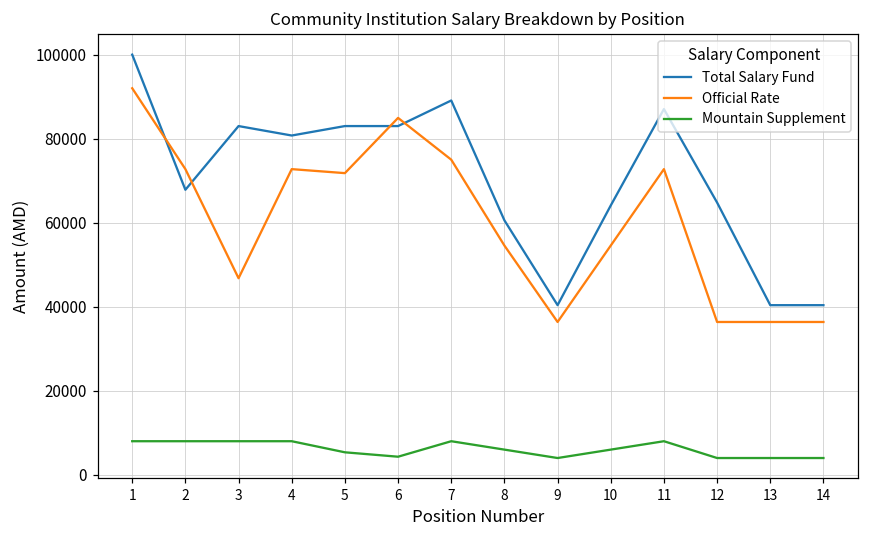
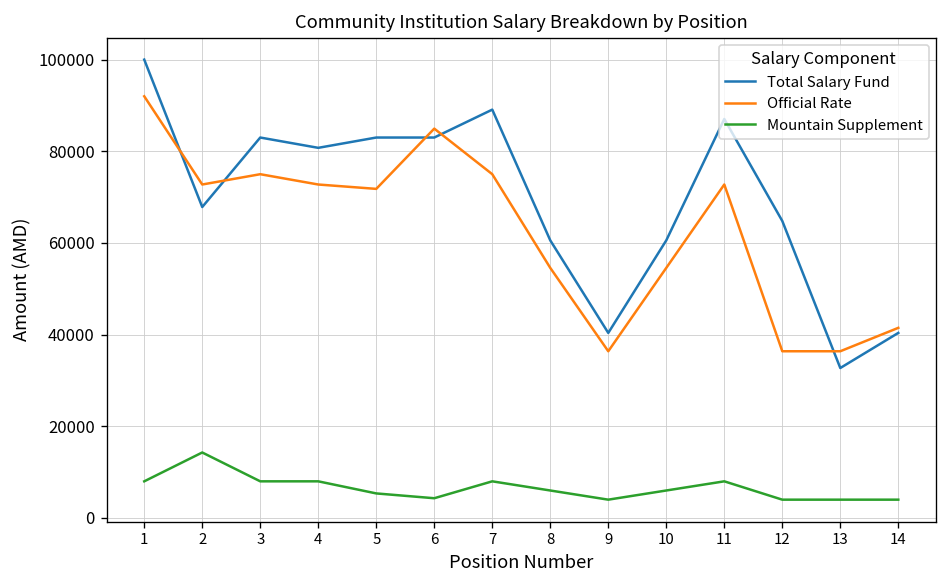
Mountain Supplement, 2: 8000 -> 14000
Official Rate, 3: 47000 -> 75000
Total Salary Fund, 10: 64000 -> 61000
Total Salary Fund, 13: 40000 -> 33000
Official Rate, 14: 36000 -> 41000
